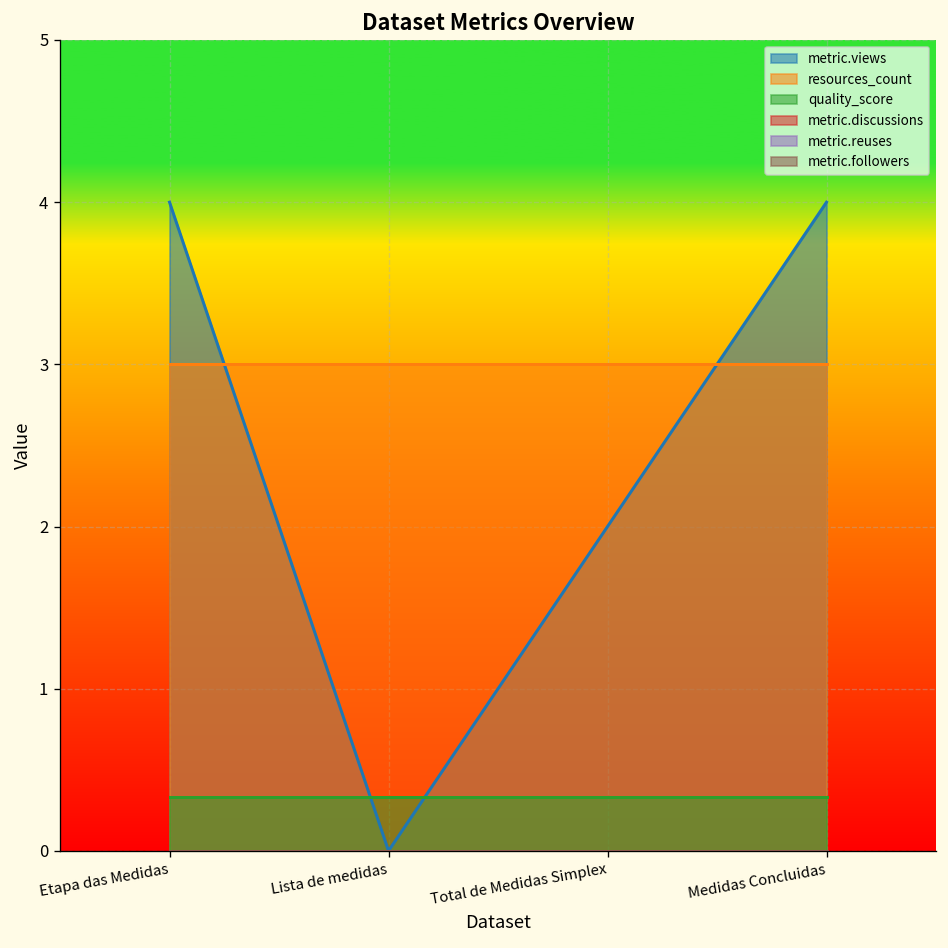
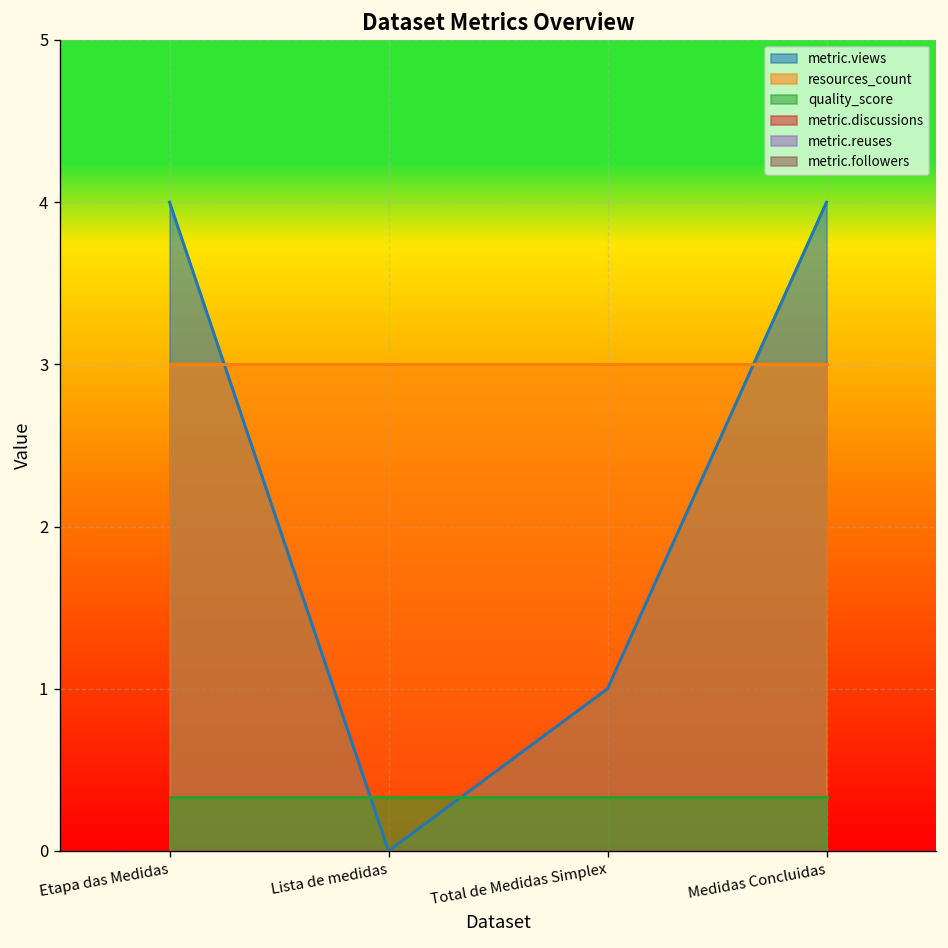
metric.views, Total de Medidas Simplex: 2 -> 1
